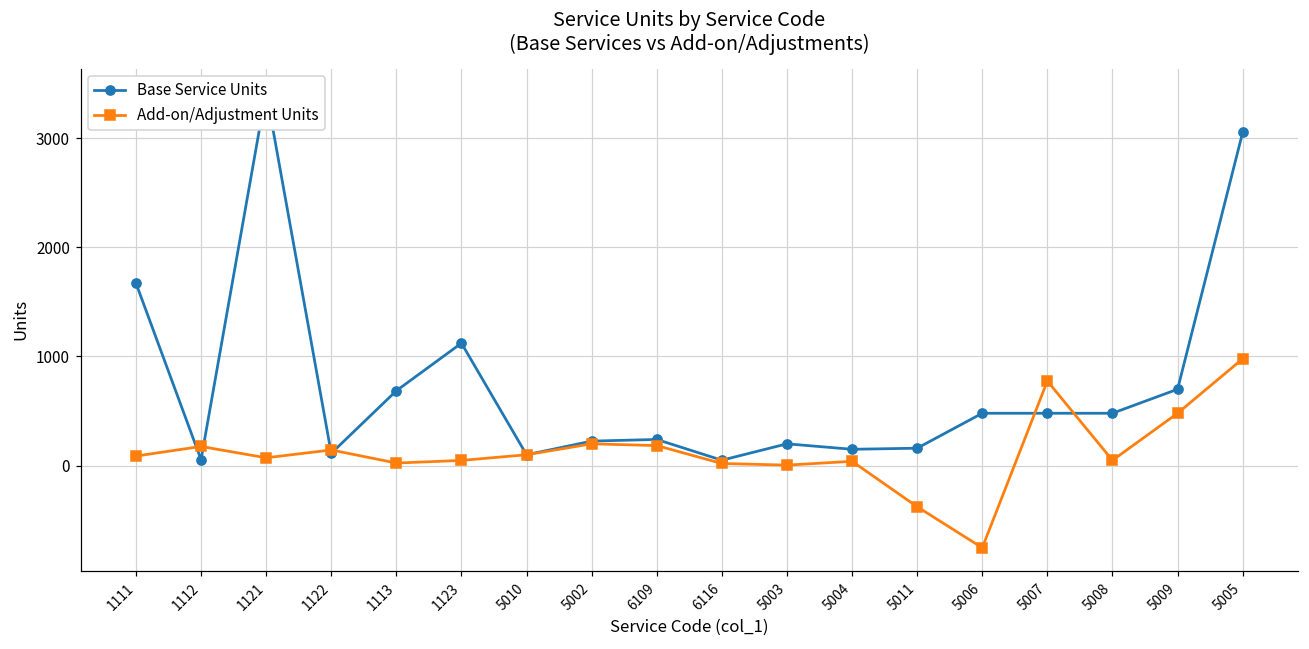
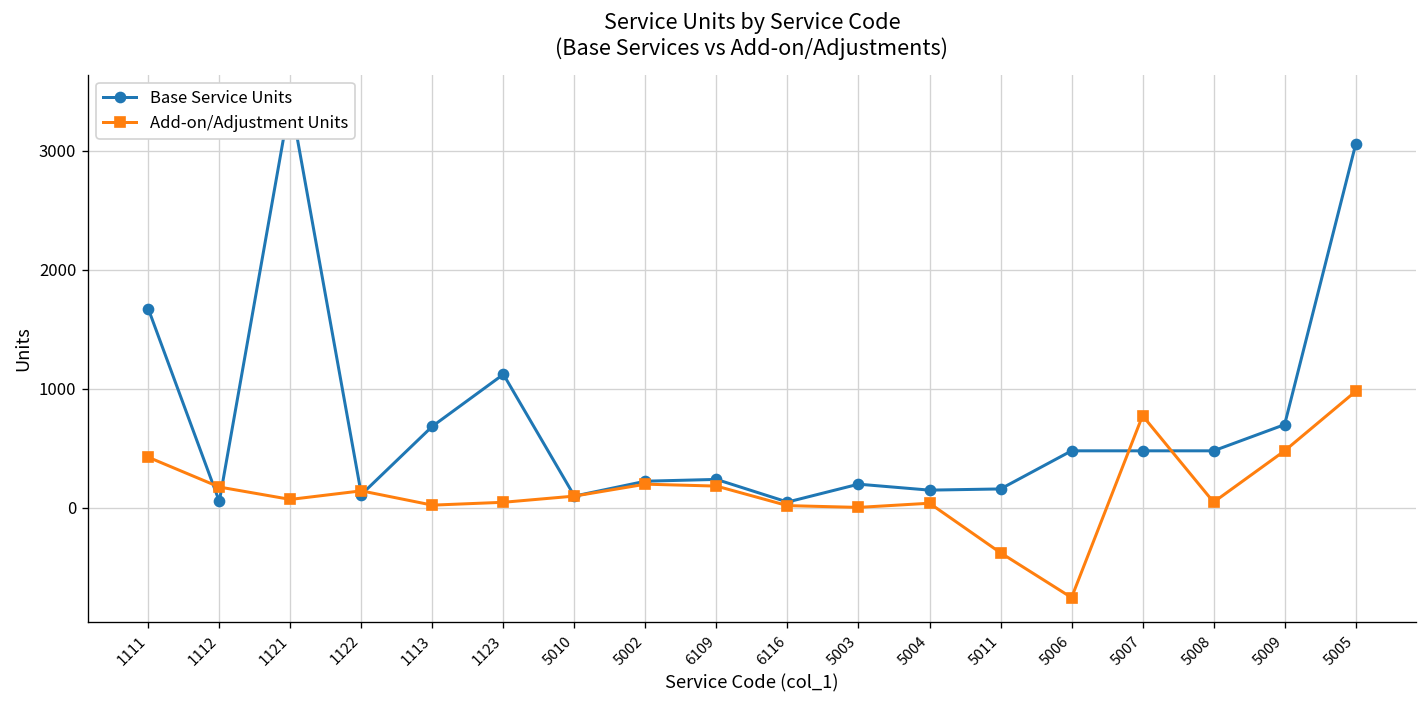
Add-on/Adjustment Units, 1111: 100 -> 400
